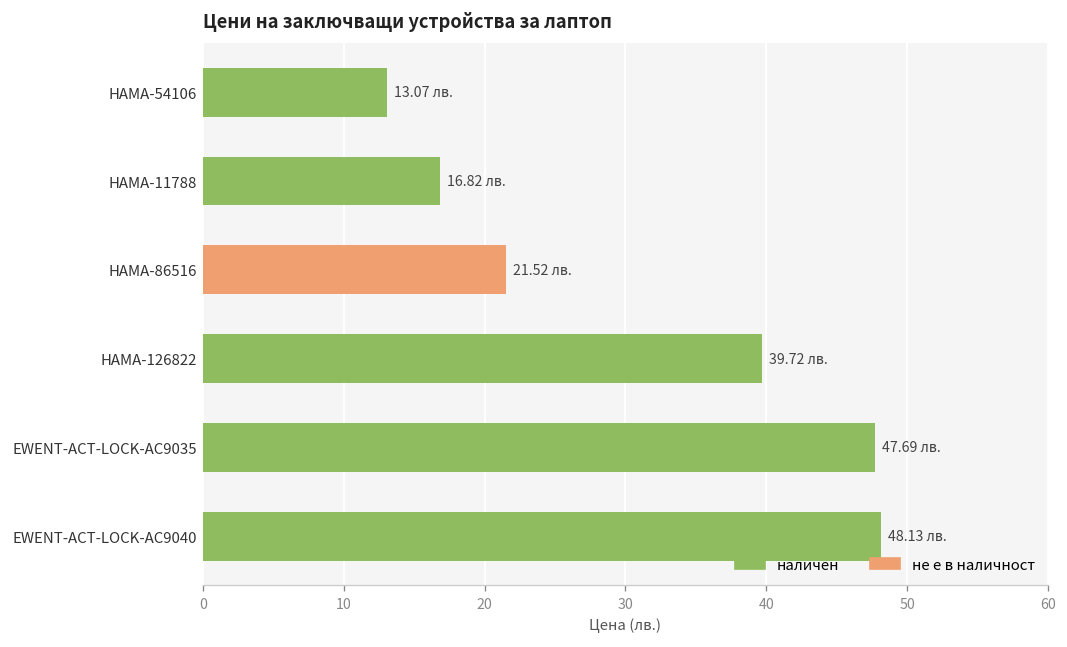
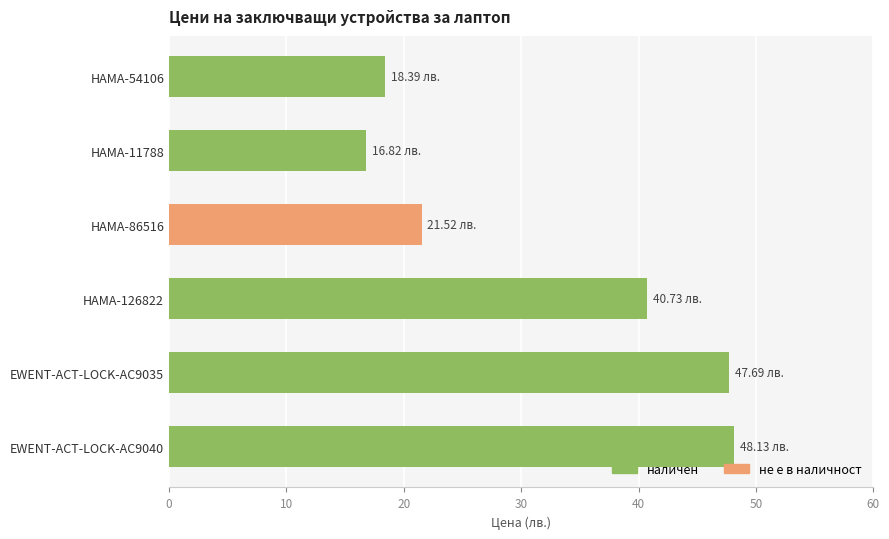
HAMA-54106: 13.07 -> 18.39
HAMA-126822: 39.72 -> 40.73
